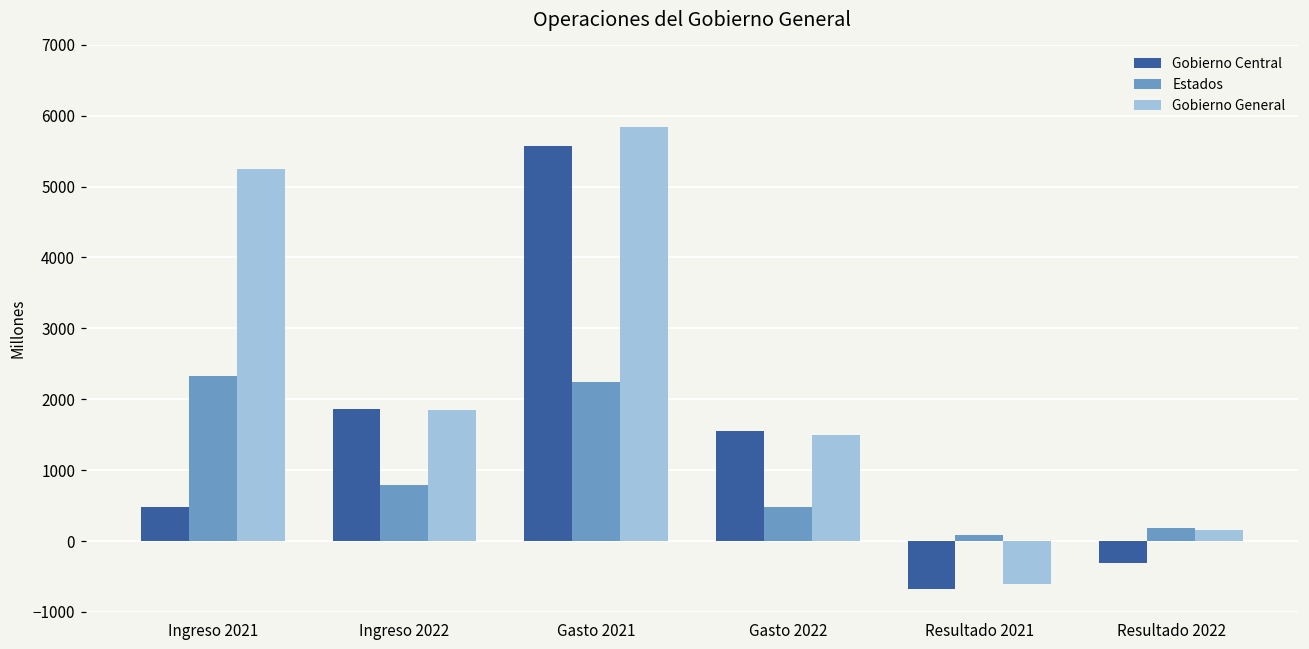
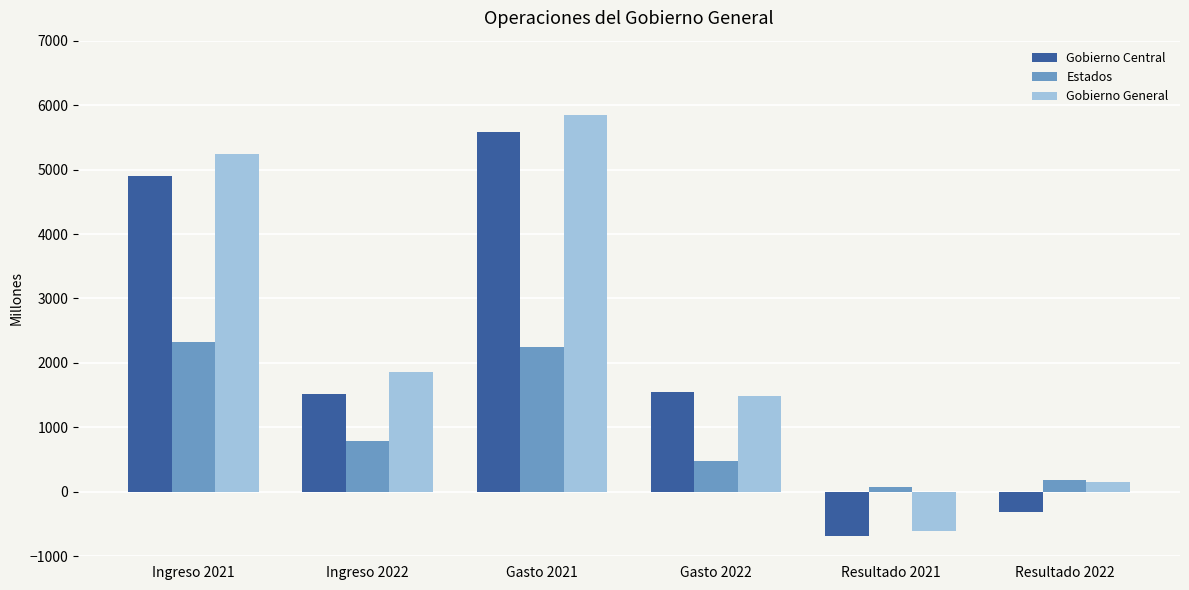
Gobierno Central, Ingreso 2021: 500 -> 4900
Gobierno Central, Ingreso 2022: 1900 -> 1500
